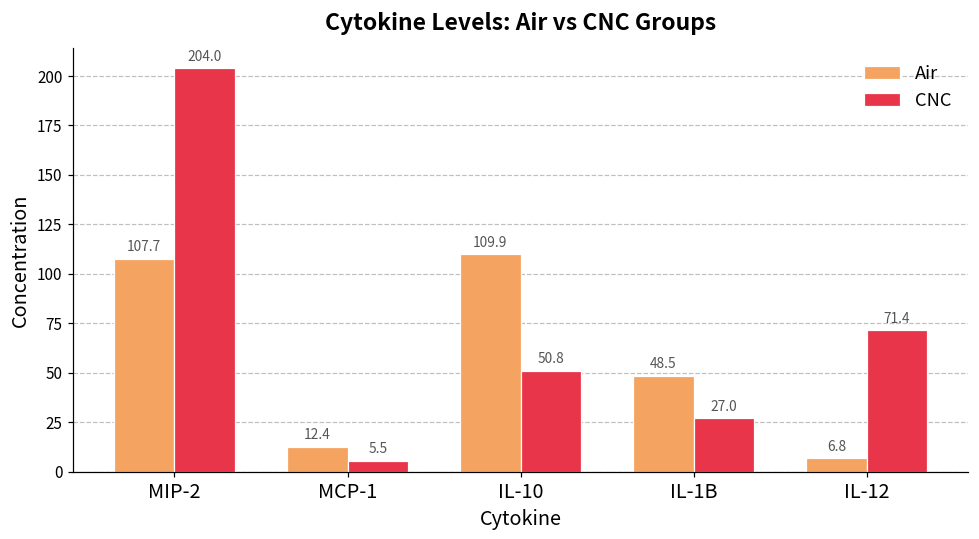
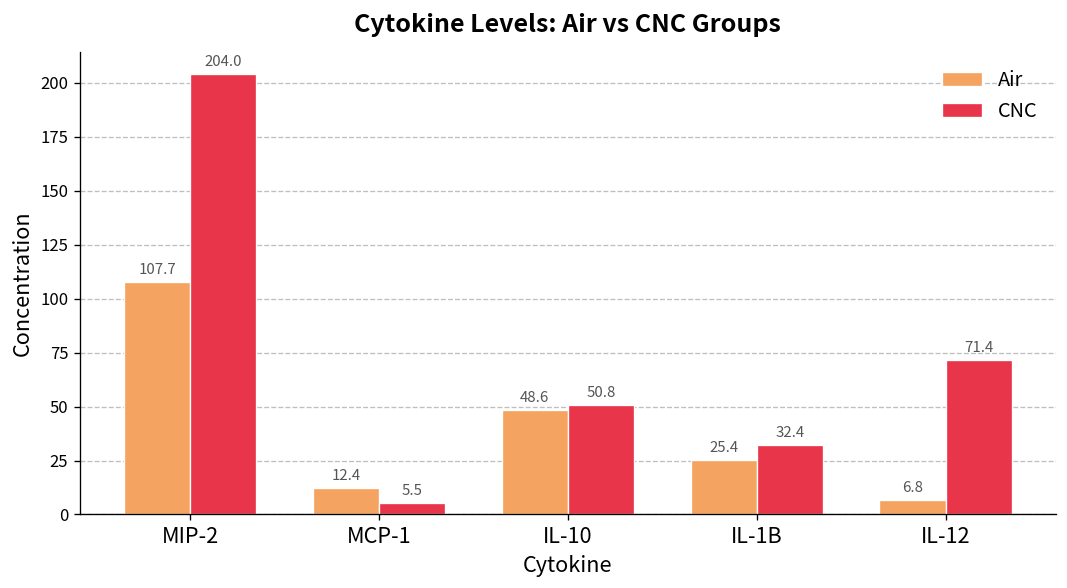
Air, IL-10: 109.9 -> 48.6
Air, IL-1B: 48.5 -> 25.4
CNC, IL-1B: 27.0 -> 32.4
